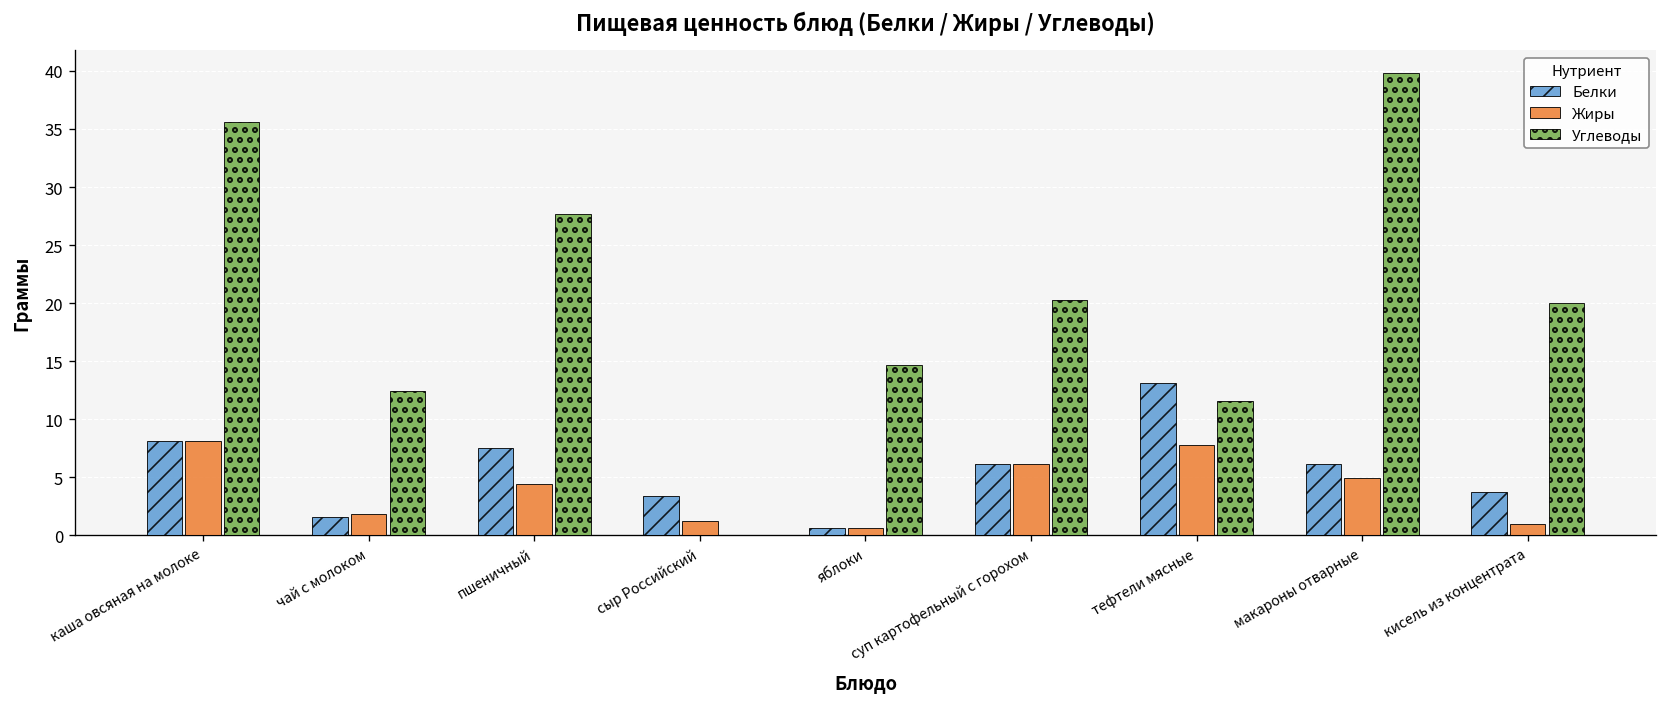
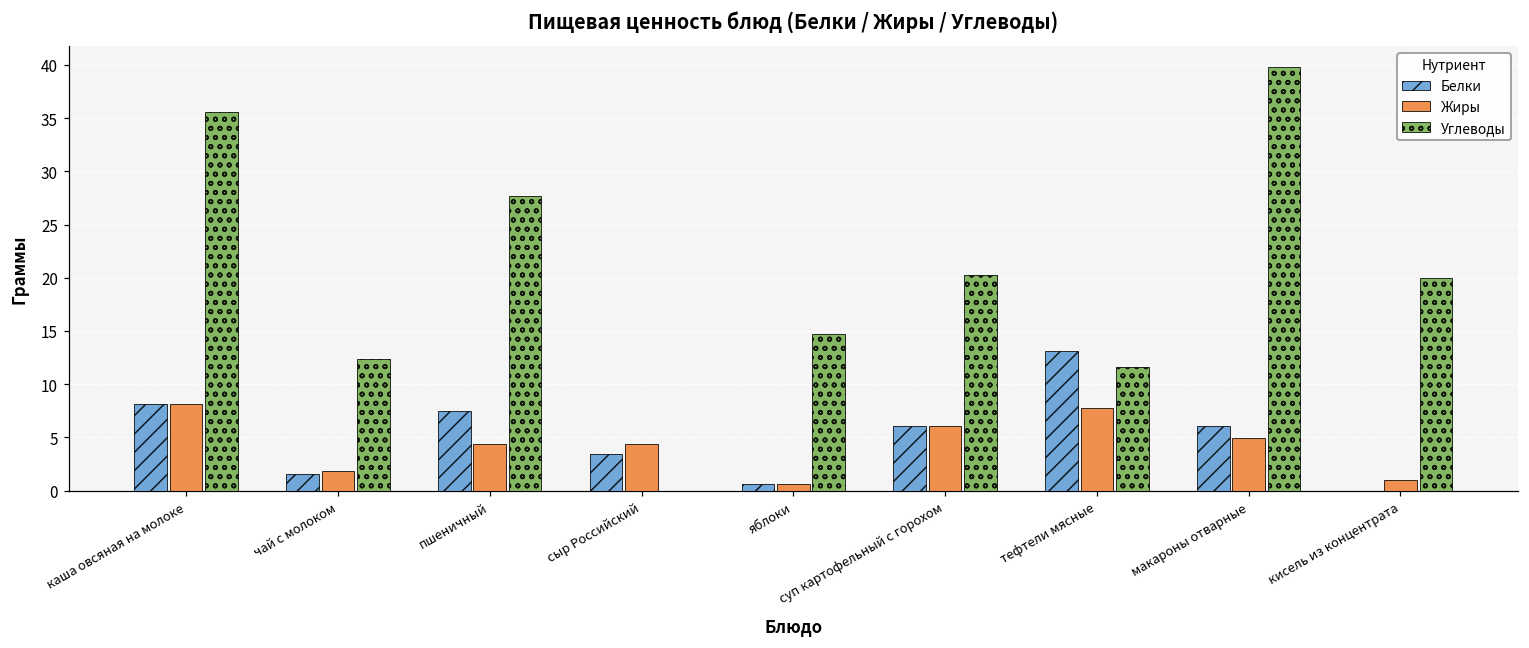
Жиры, сыр Российский: 1 -> 4
Белки, кисель из концентрата: 4 -> 0
